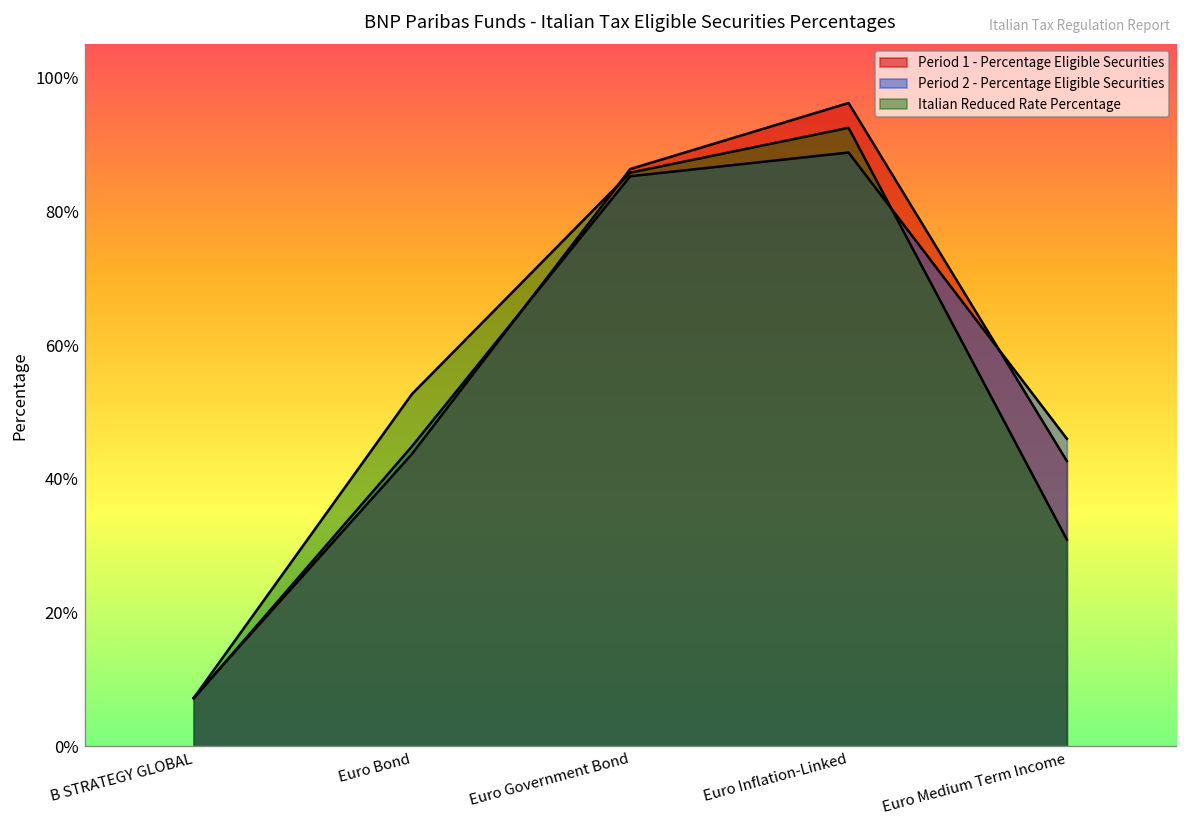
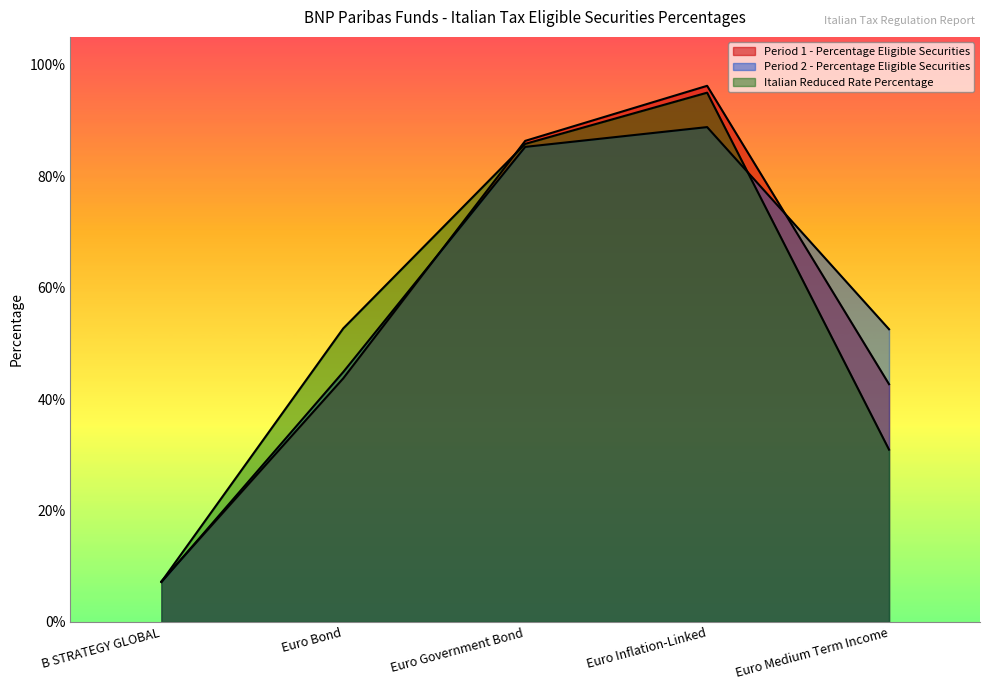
Italian Reduced Rate Percentage, Euro Inflation-Linked: 93% -> 95%
Period 2 - Percentage Eligible Securities, Euro Medium Term Income: 46% -> 53%
